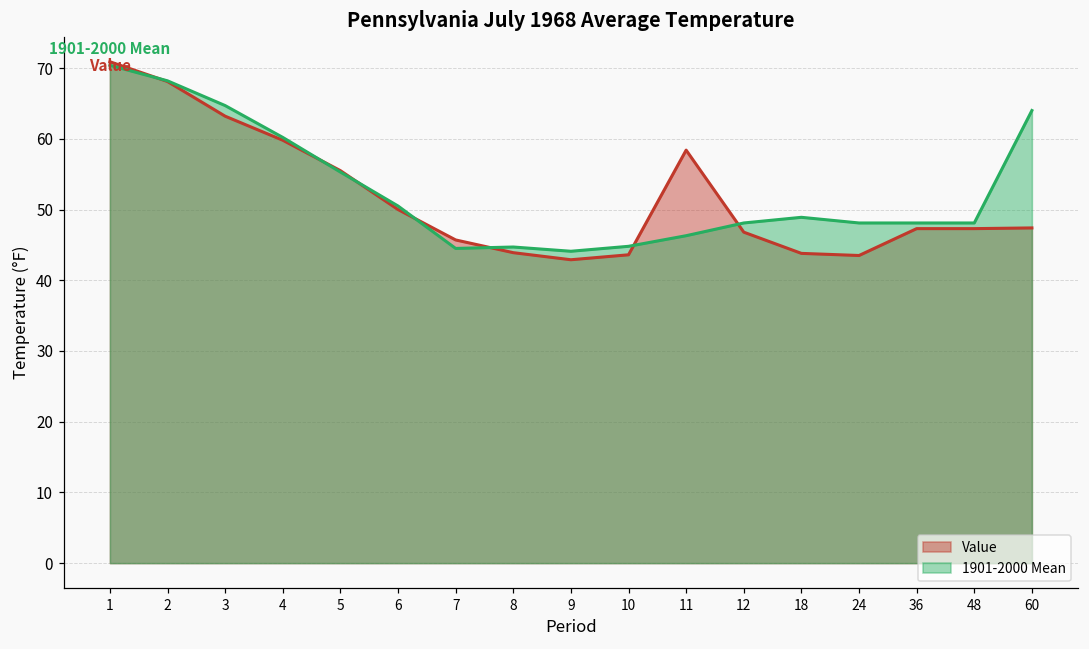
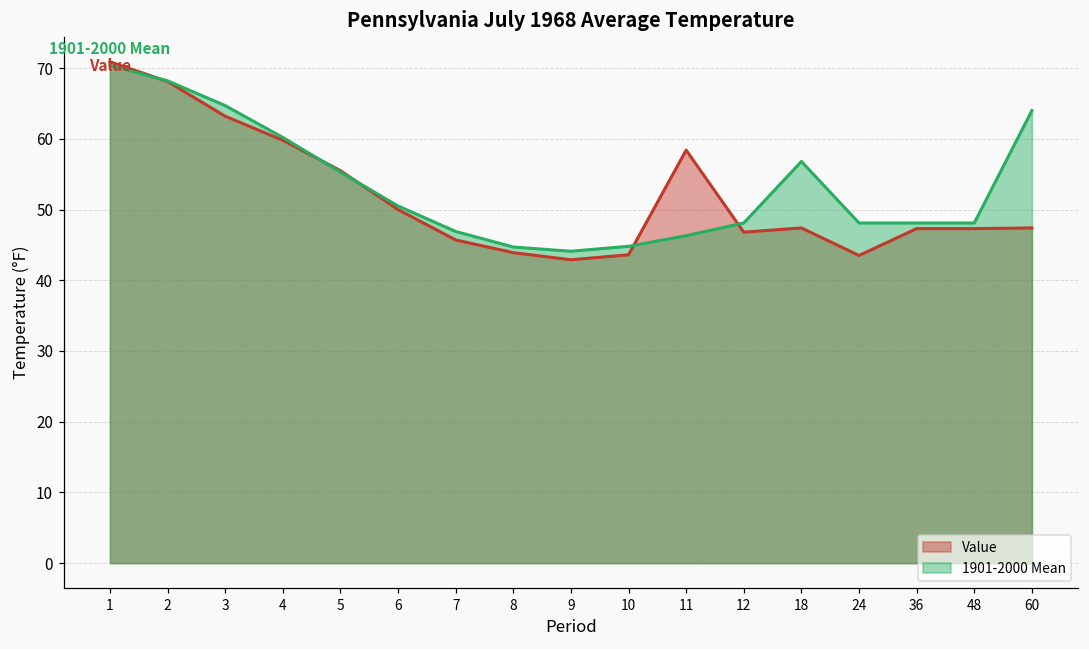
1901-2000 Mean, 7: 45 -> 47
Value, 18: 44 -> 47
1901-2000 Mean, 18: 49 -> 57
